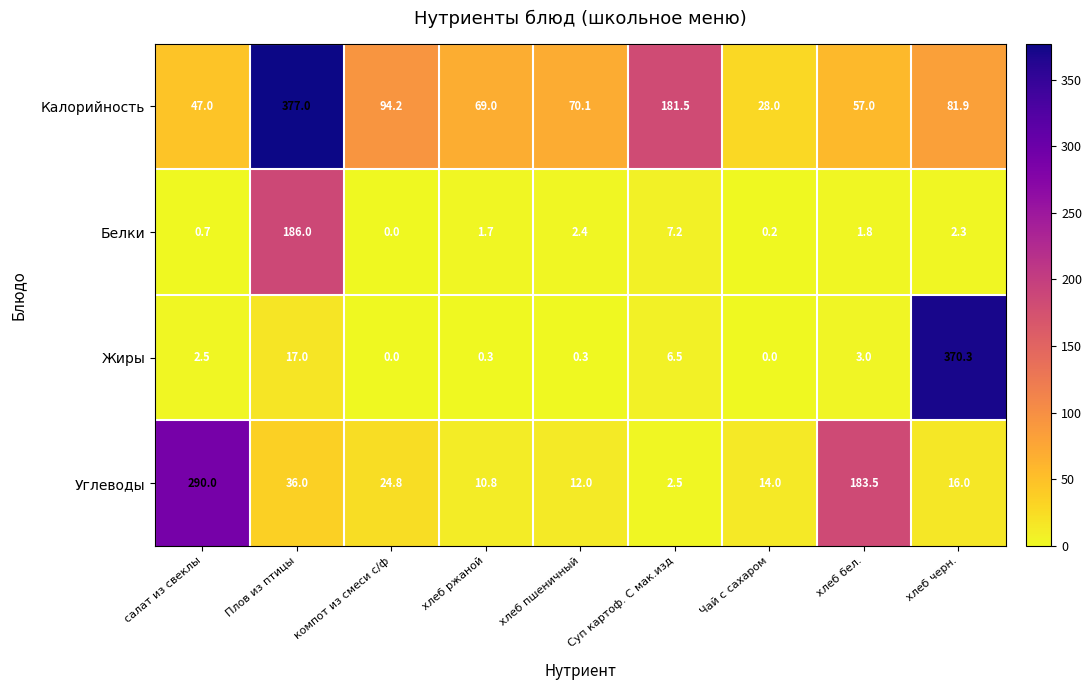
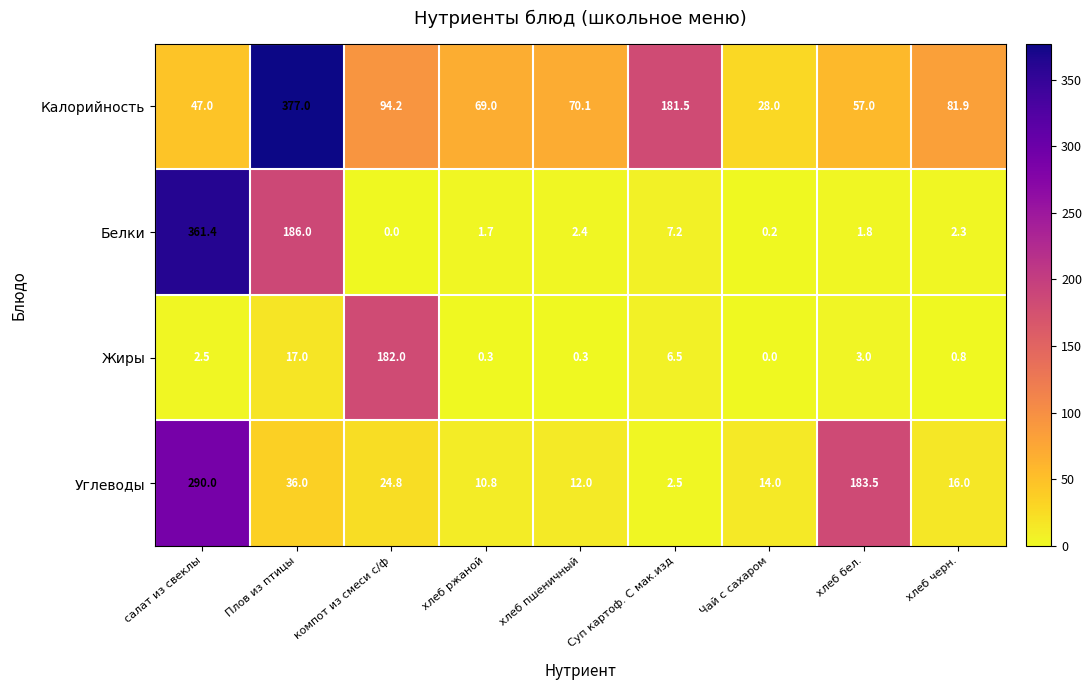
Белки, салат из свеклы: 0.7 -> 361.4
Жиры, компот из смеси с/ф: 0.0 -> 182.0
Жиры, хлеб черн.: 370.3 -> 0.8
